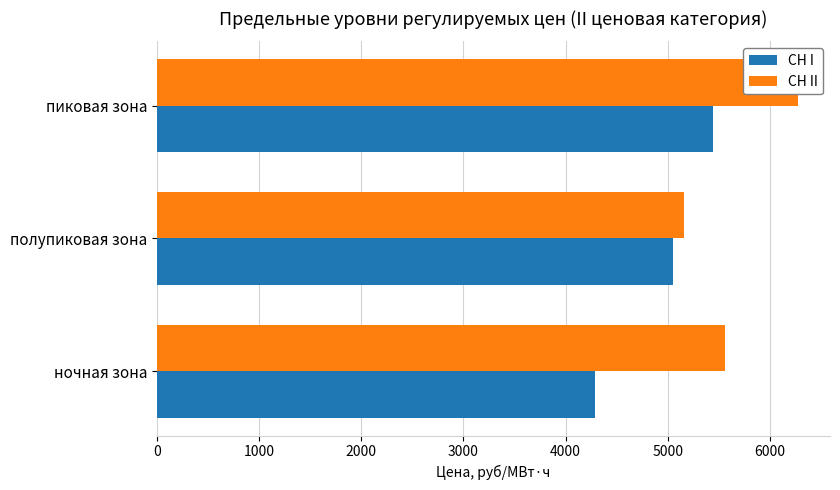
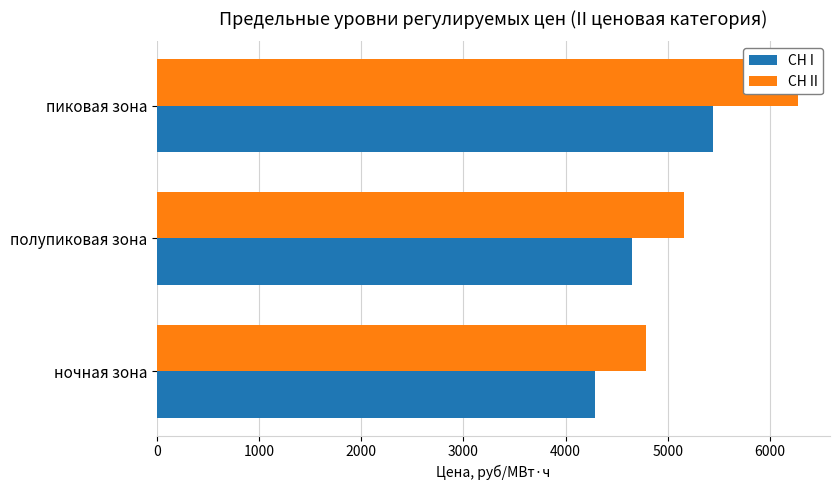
СН I, полупиковая зона: 5060 -> 4650
СН II, ночная зона: 5560 -> 4790
